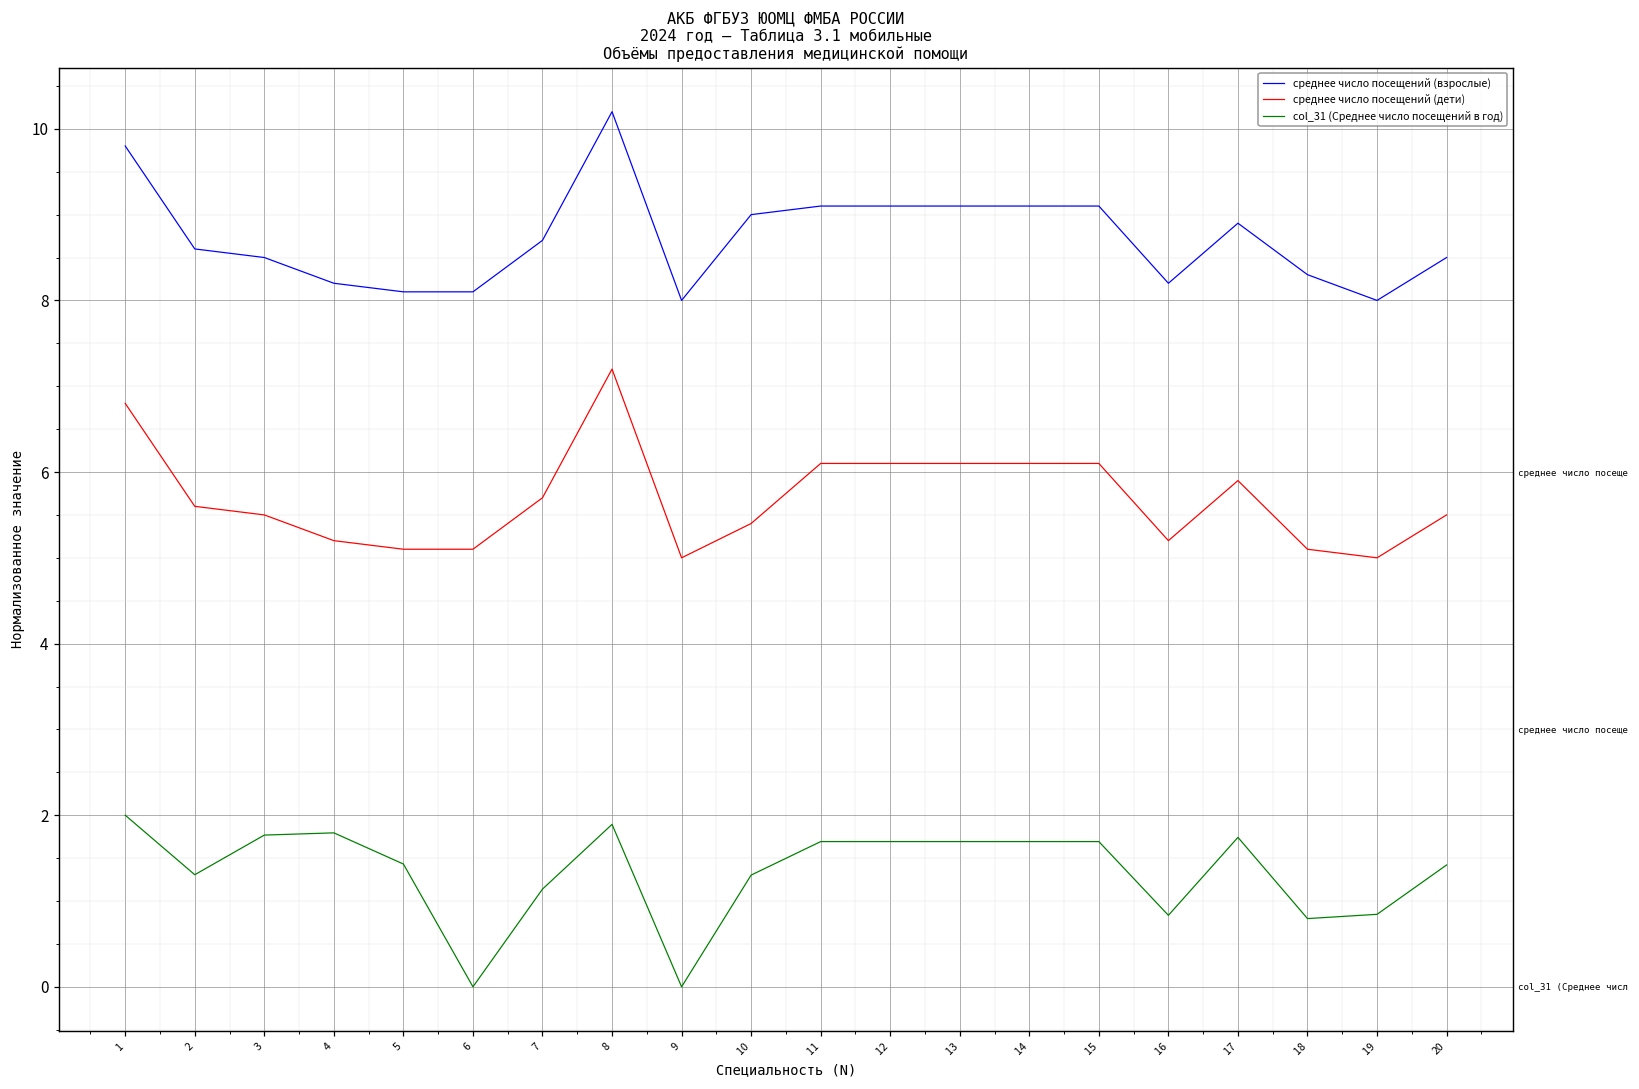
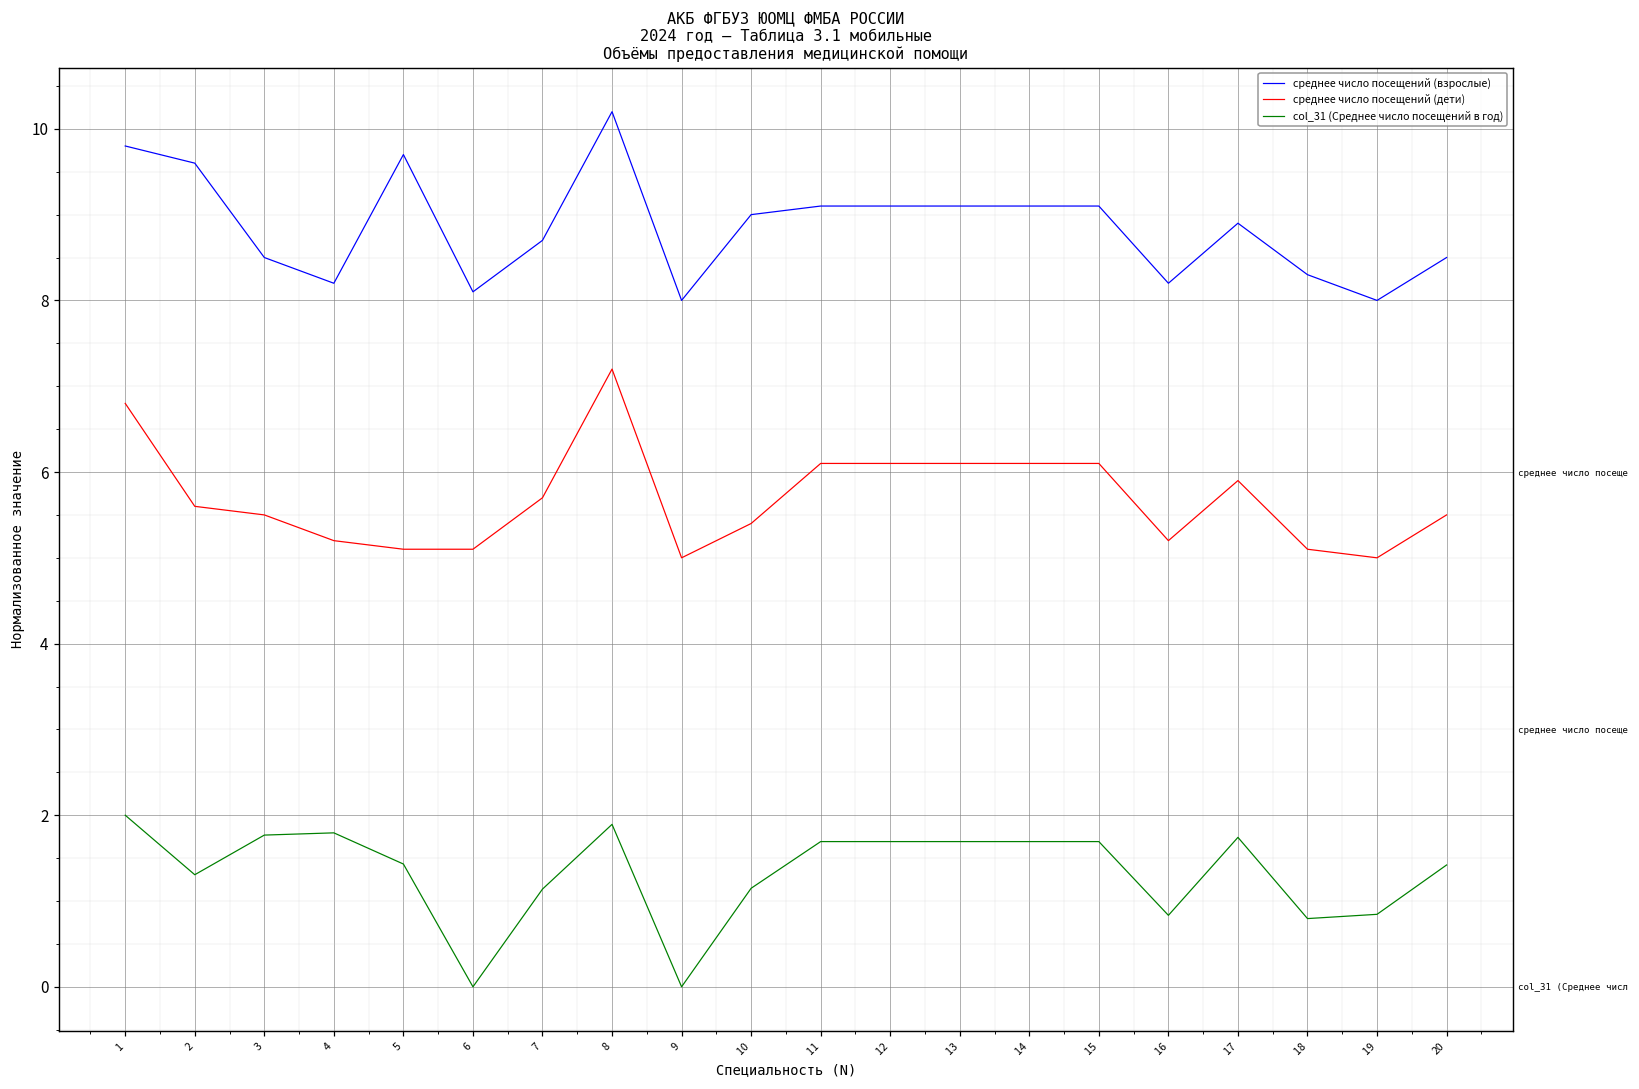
среднее число посещений (взрослые), 2: 8.6 -> 9.6
среднее число посещений (взрослые), 5: 8.1 -> 9.7
col_31 (Среднее число посещений в год), 10: 1.3 -> 1.1
